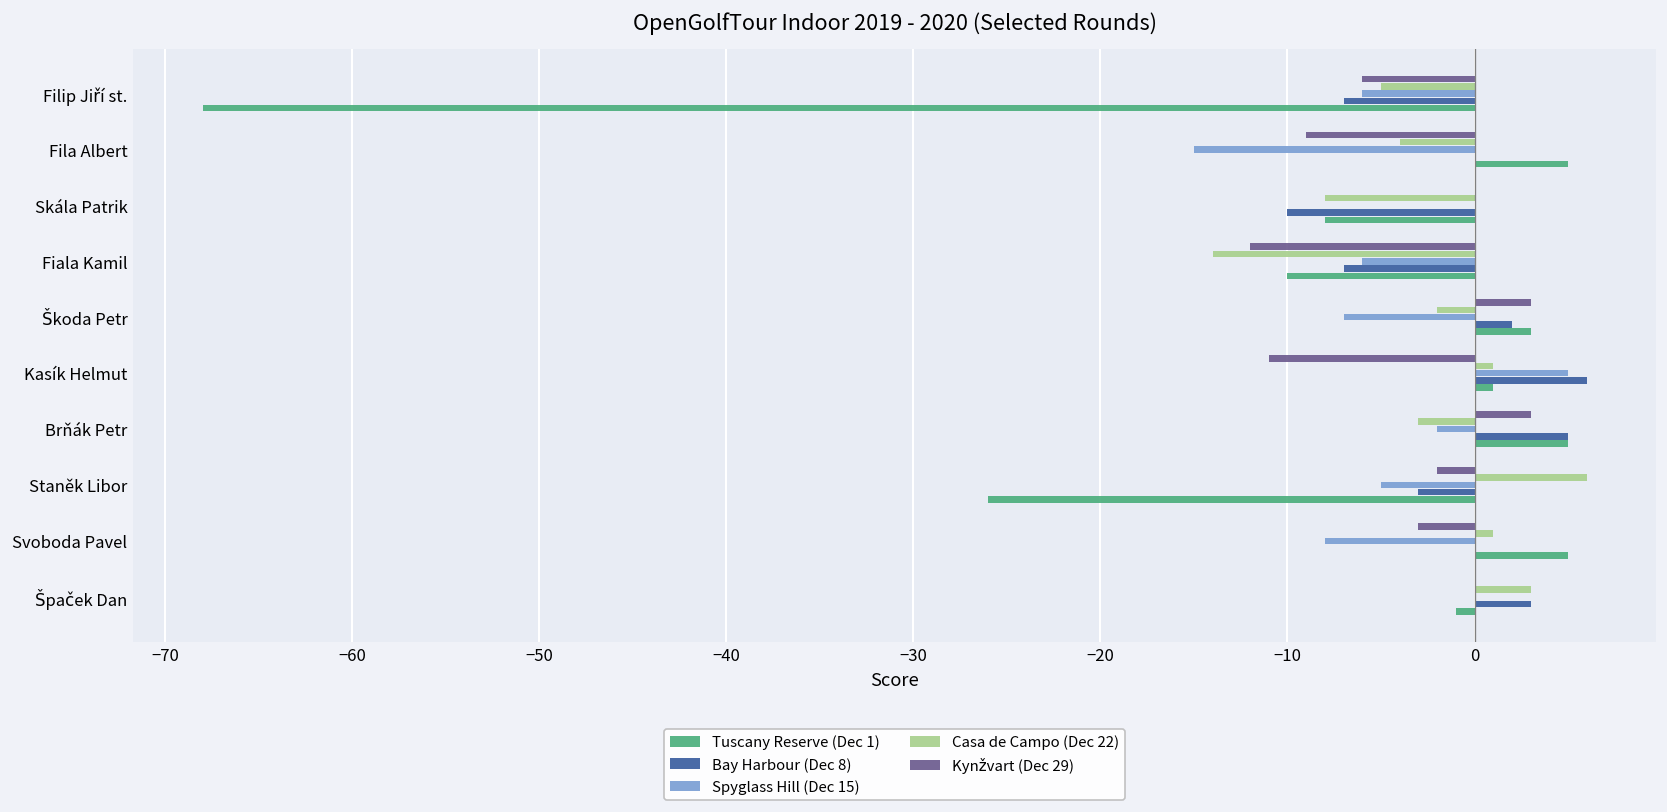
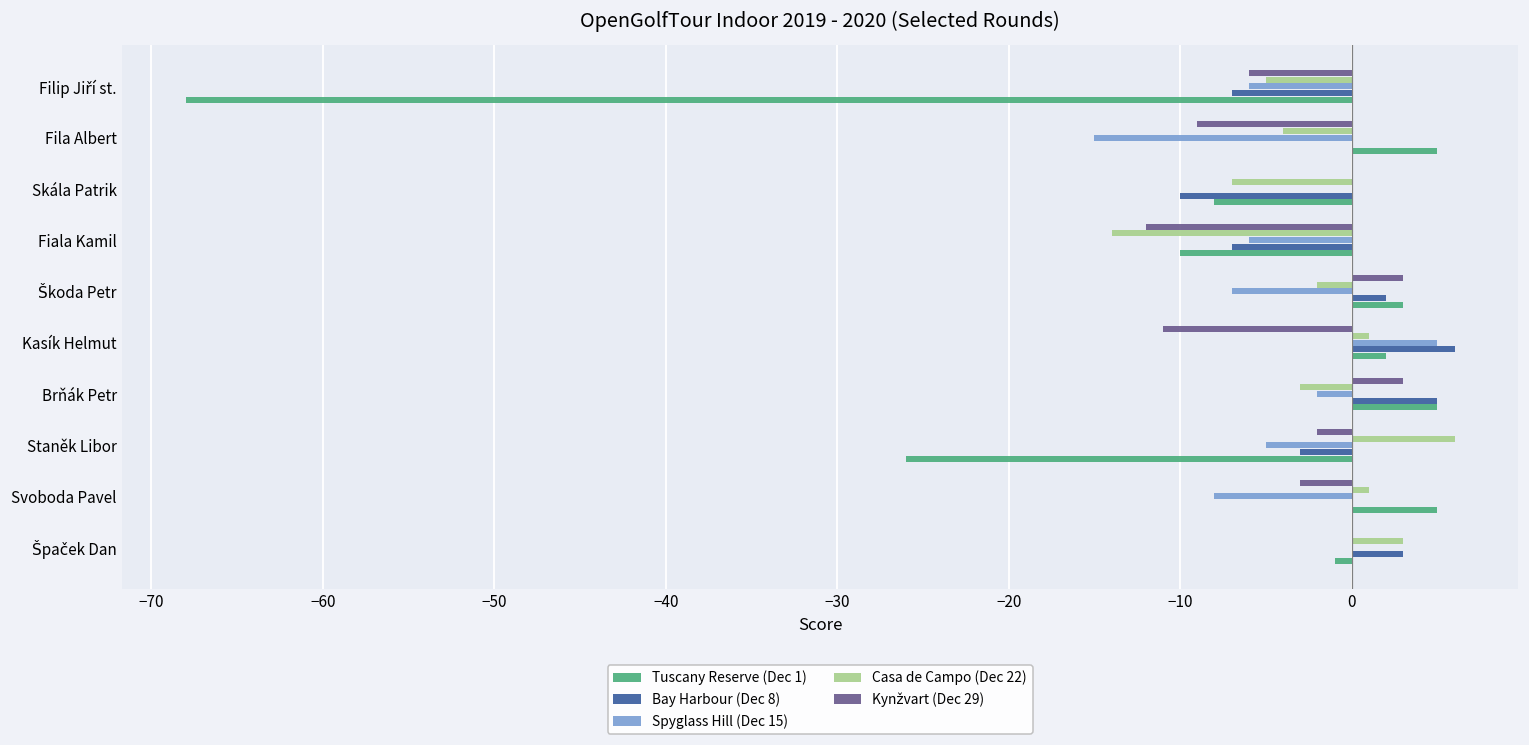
Casa de Campo (Dec 22), Skála Patrik: -8 -> -7
Tuscany Reserve (Dec 1), Kasík Helmut: 1 -> 2
